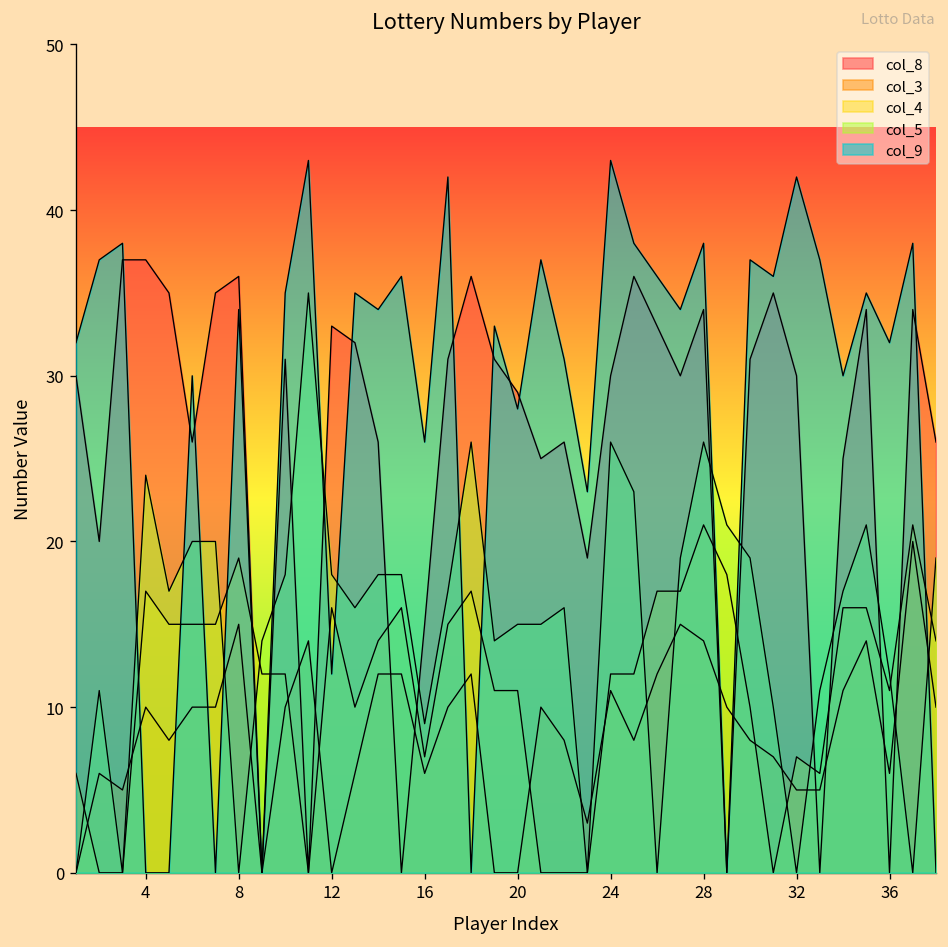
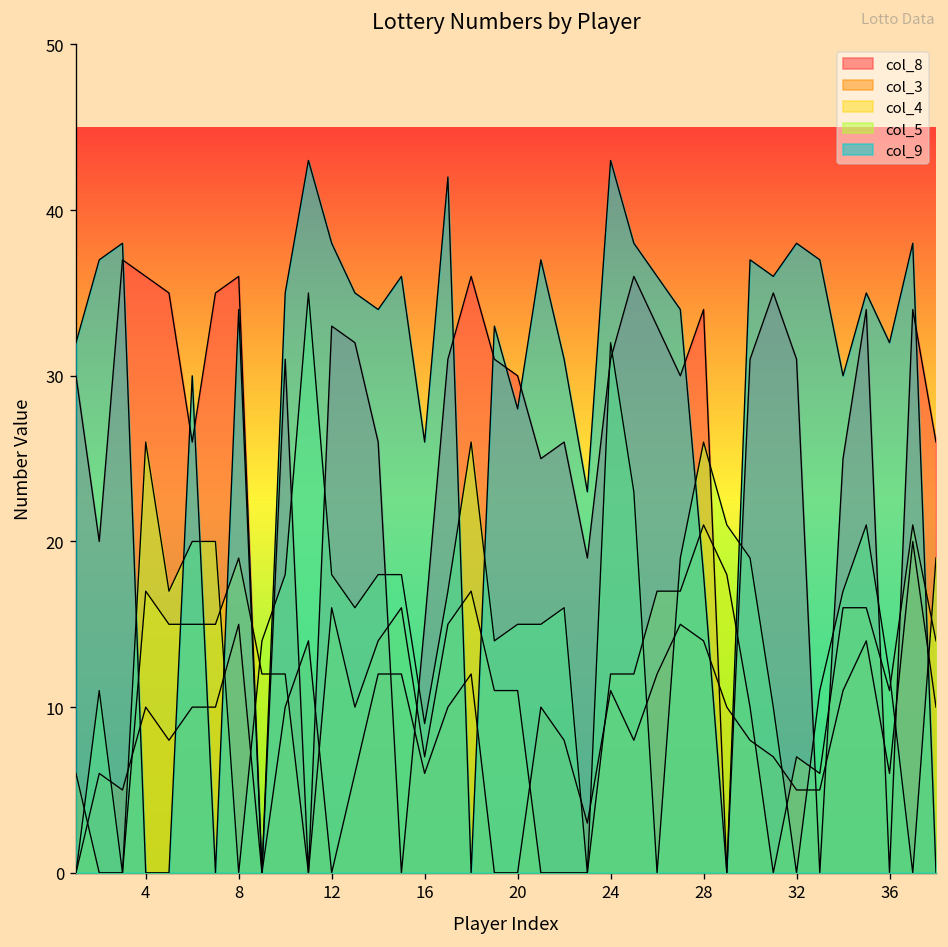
col_8, 4: 37 -> 36
col_5, 4: 24 -> 26
col_9, 12: 12 -> 38
col_8, 20: 29 -> 30
col_8, 24: 30 -> 31
col_5, 24: 26 -> 32
col_9, 28: 38 -> 18
col_8, 32: 30 -> 31
col_9, 32: 42 -> 38
